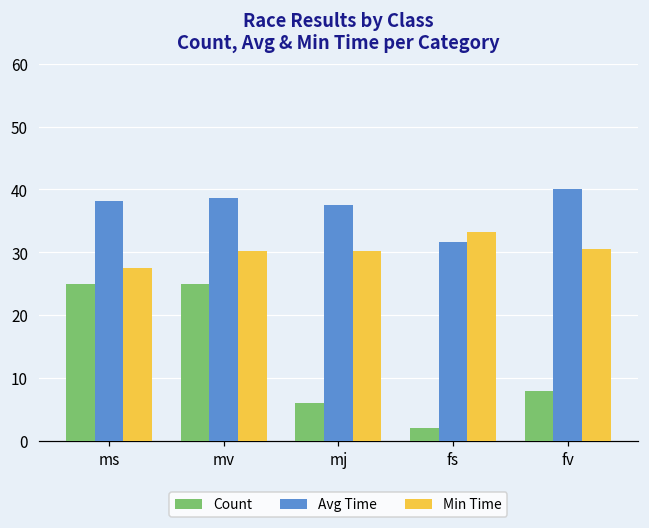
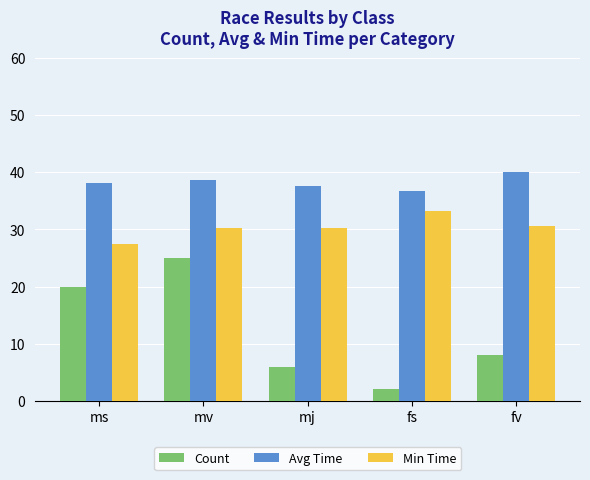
Count, ms: 25 -> 20
Avg Time, fs: 32 -> 37
